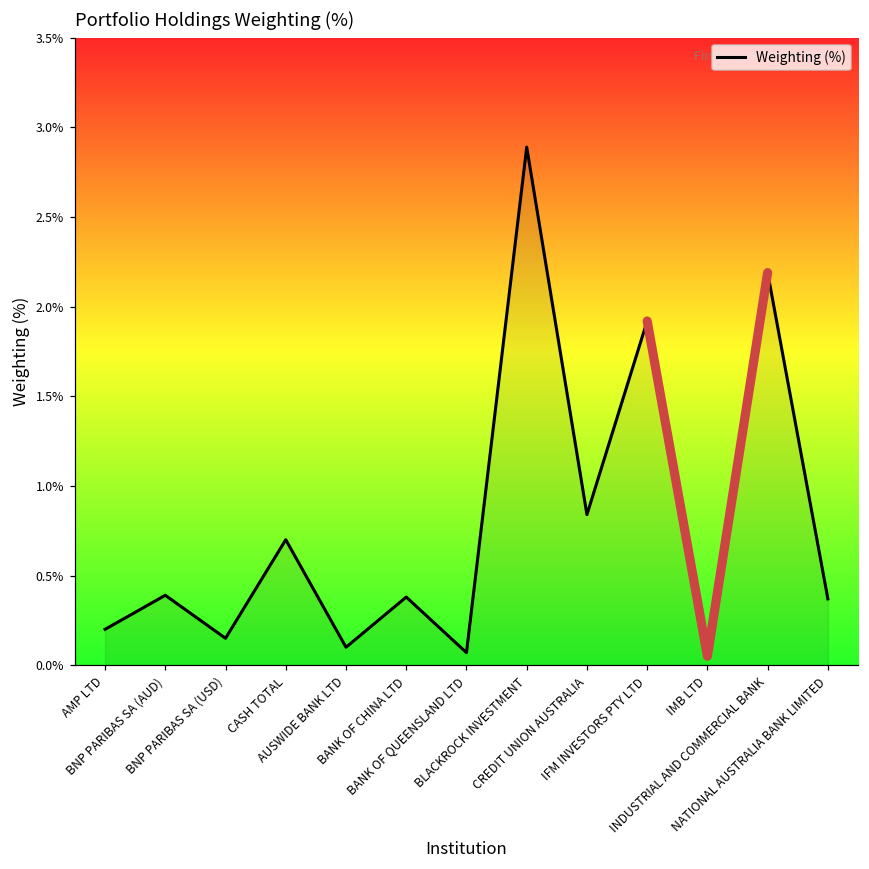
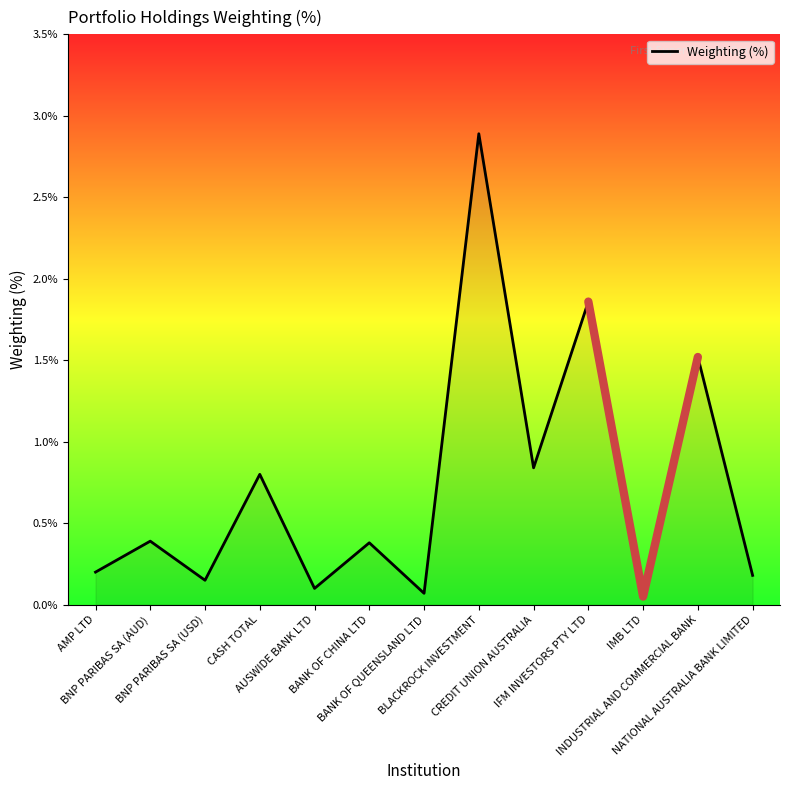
Weighting (%), CASH TOTAL: 0.70% -> 0.80%
Weighting (%), IFM INVESTORS PTY LTD: 1.92% -> 1.86%
Weighting (%), INDUSTRIAL AND COMMERCIAL BANK: 2.19% -> 1.52%
Weighting (%), NATIONAL AUSTRALIA BANK LIMITED: 0.37% -> 0.18%
